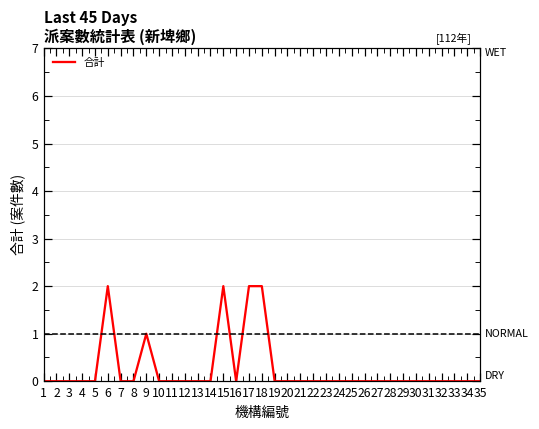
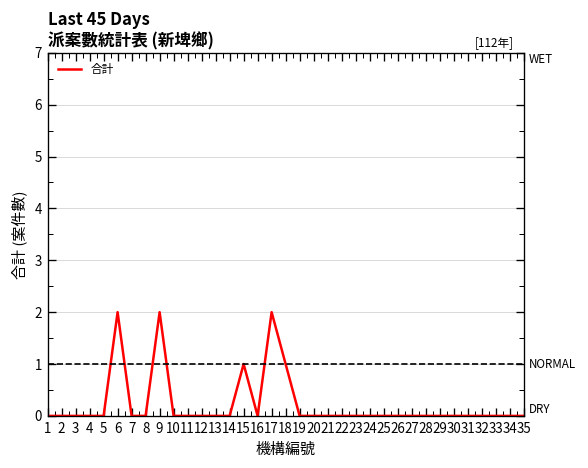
9: 1 -> 2
15: 2 -> 1
18: 2 -> 1
